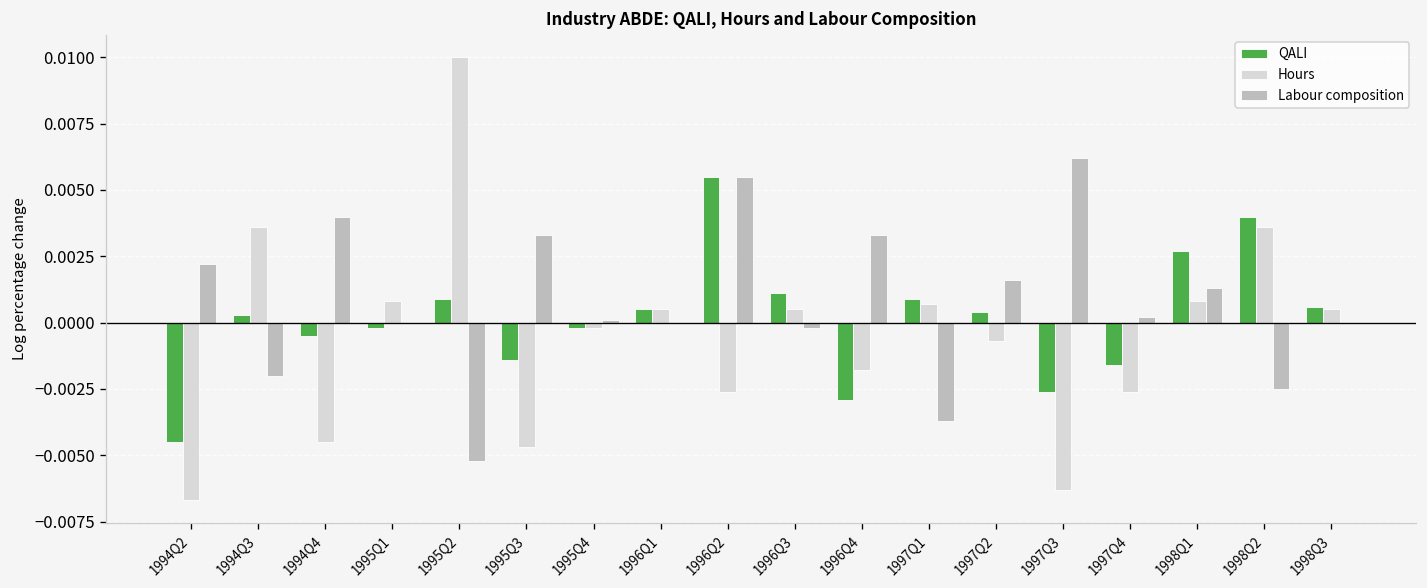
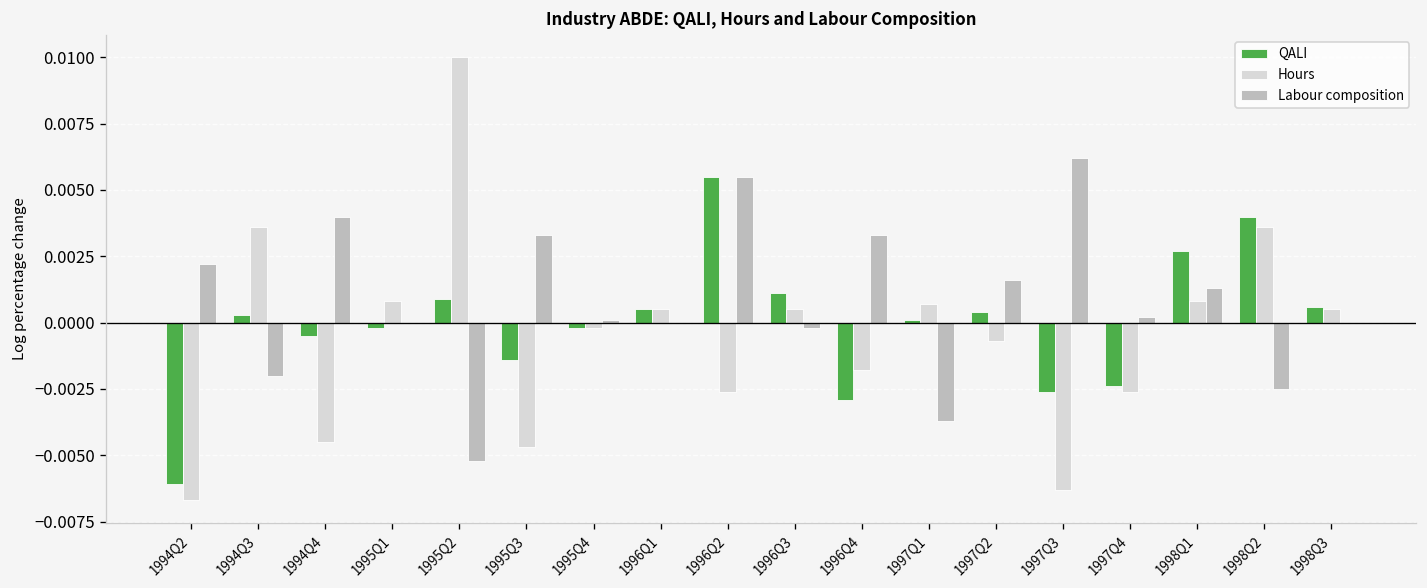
QALI, 1994Q2: -0.0045 -> -0.0061
QALI, 1997Q1: 0.0009 -> 0.0001
QALI, 1997Q4: -0.0016 -> -0.0024
